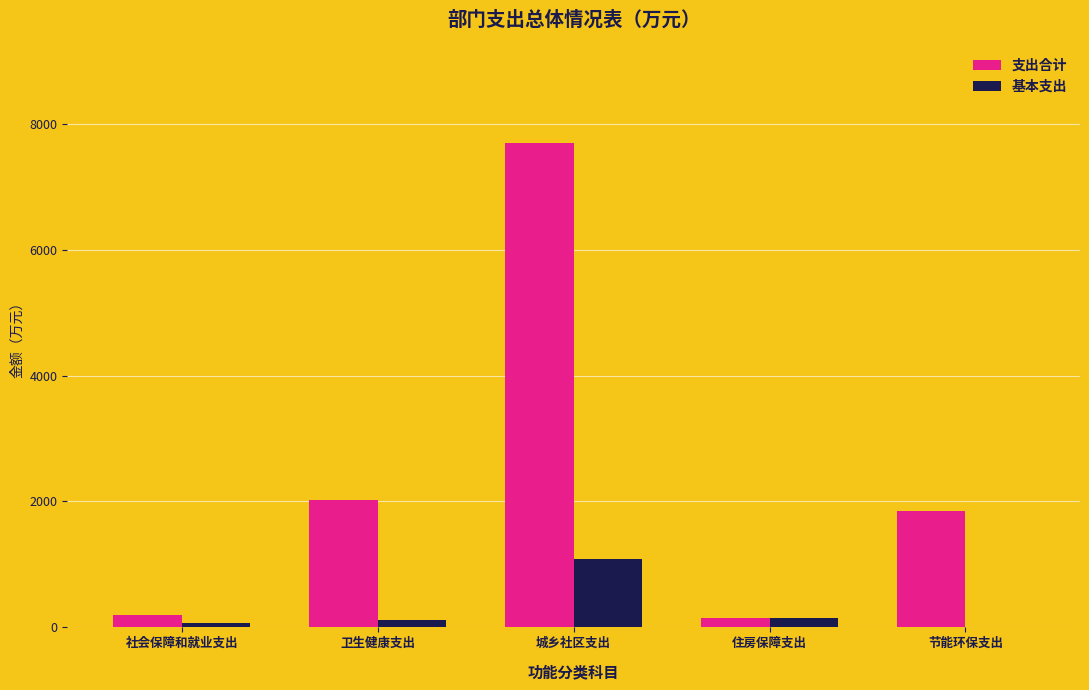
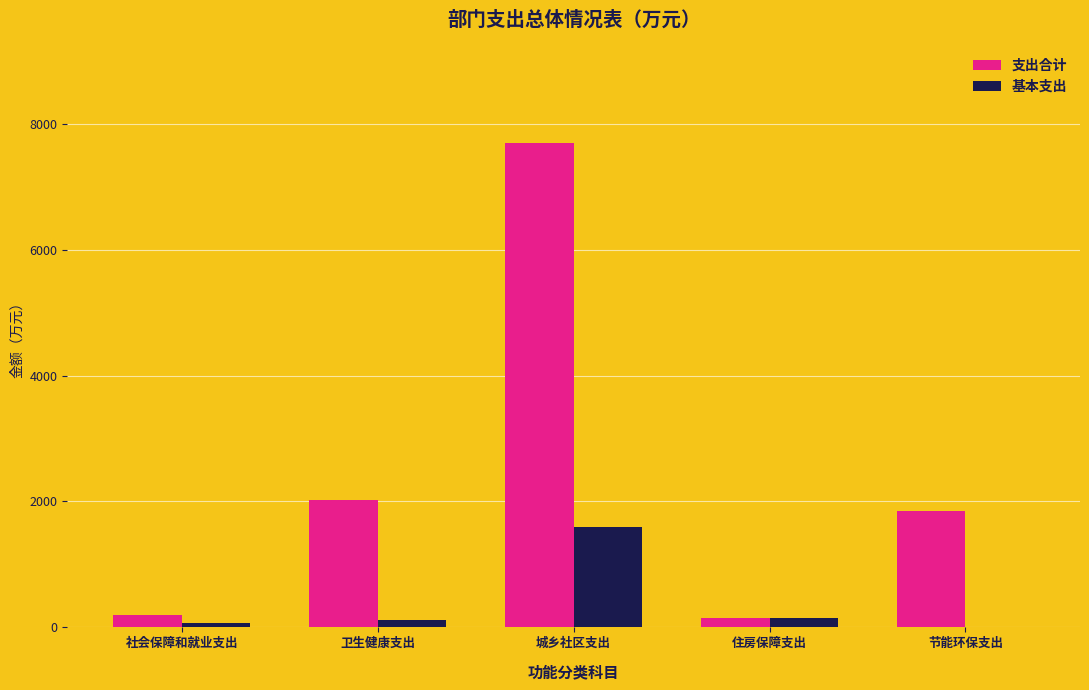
基本支出, 城乡社区支出: 1100 -> 1600
